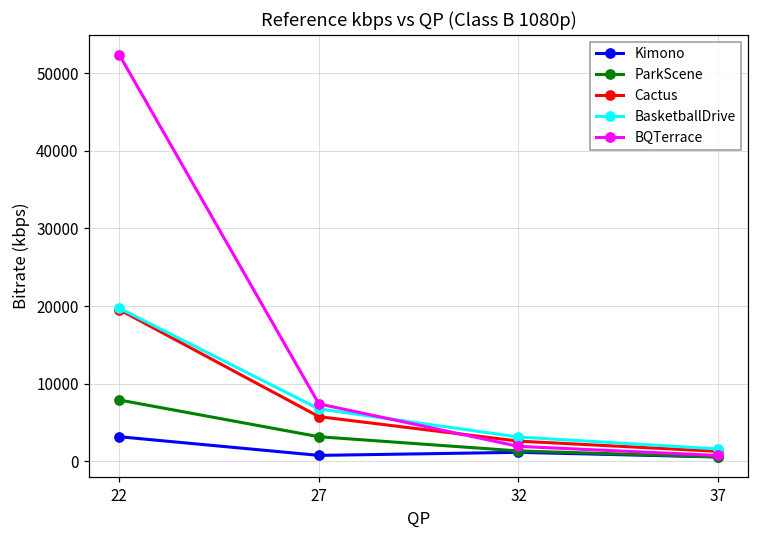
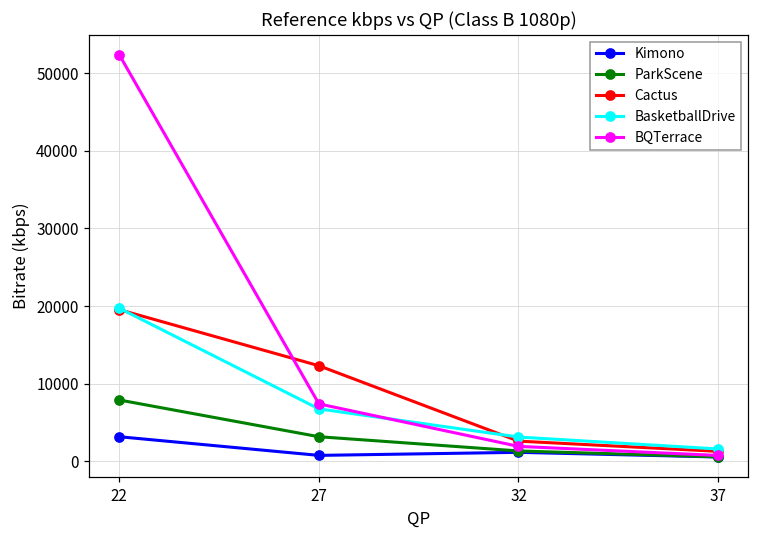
Cactus, 27: 6000 -> 12000
